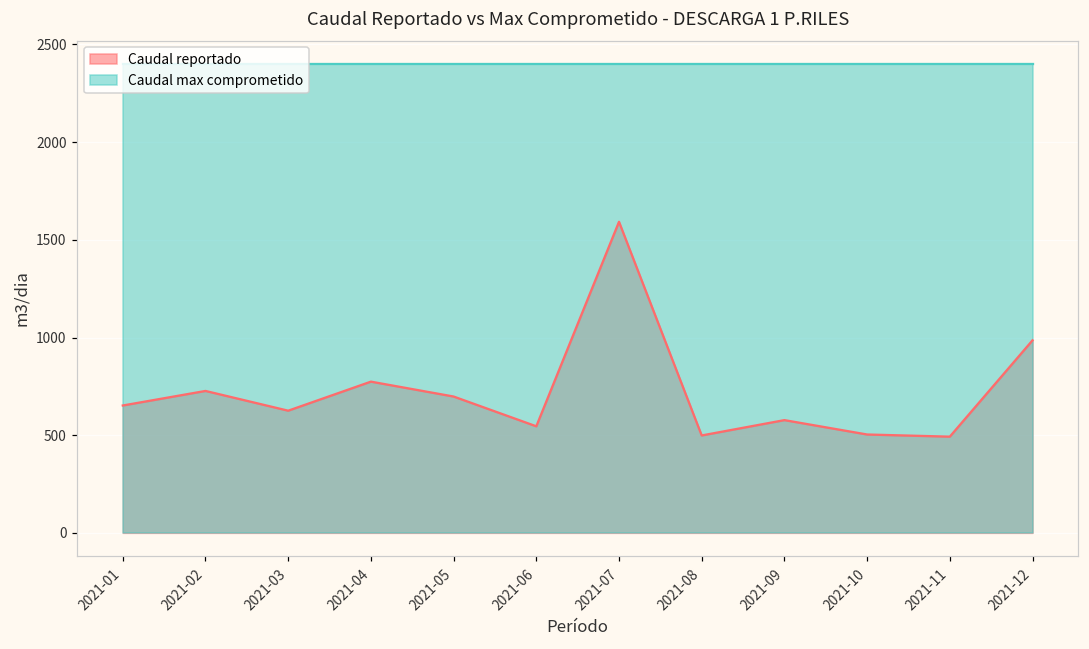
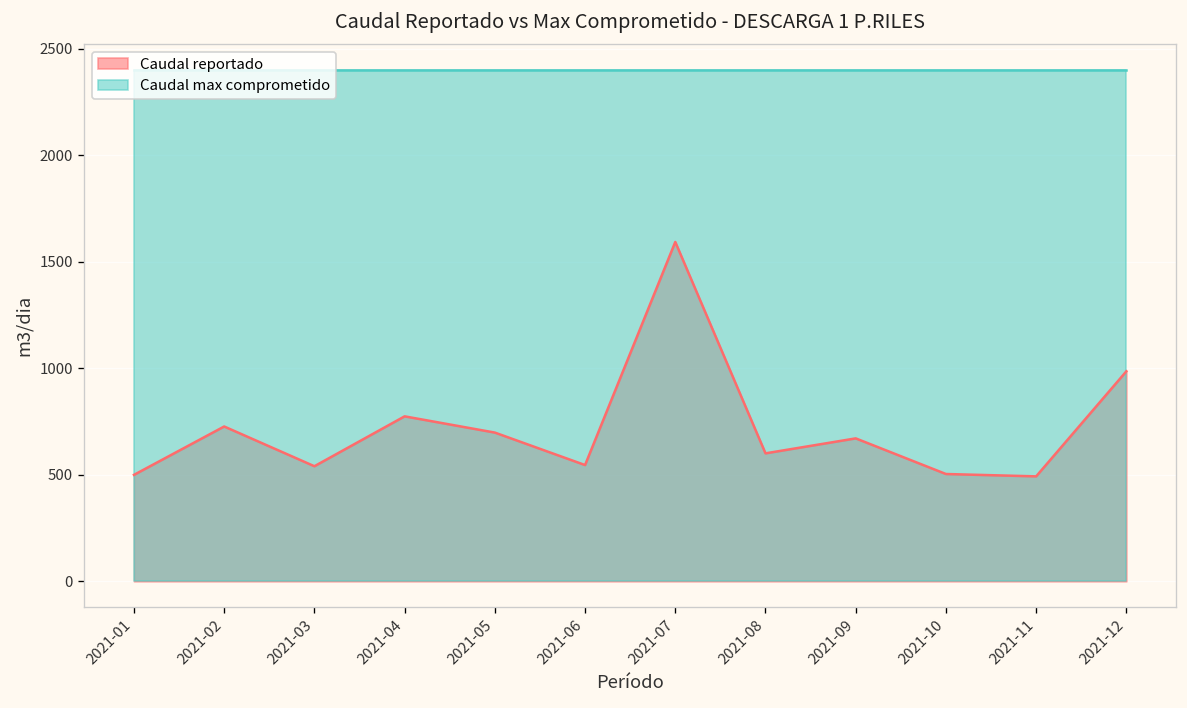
Caudal reportado, 2021-01: 650 -> 500
Caudal reportado, 2021-03: 630 -> 540
Caudal reportado, 2021-08: 500 -> 600
Caudal reportado, 2021-09: 580 -> 670
